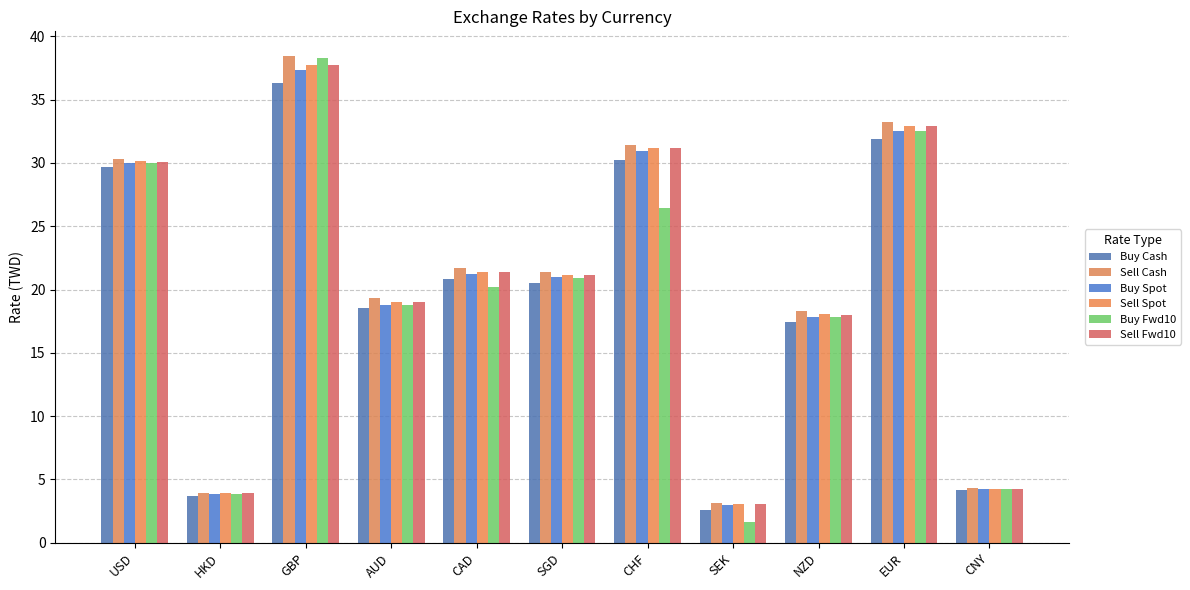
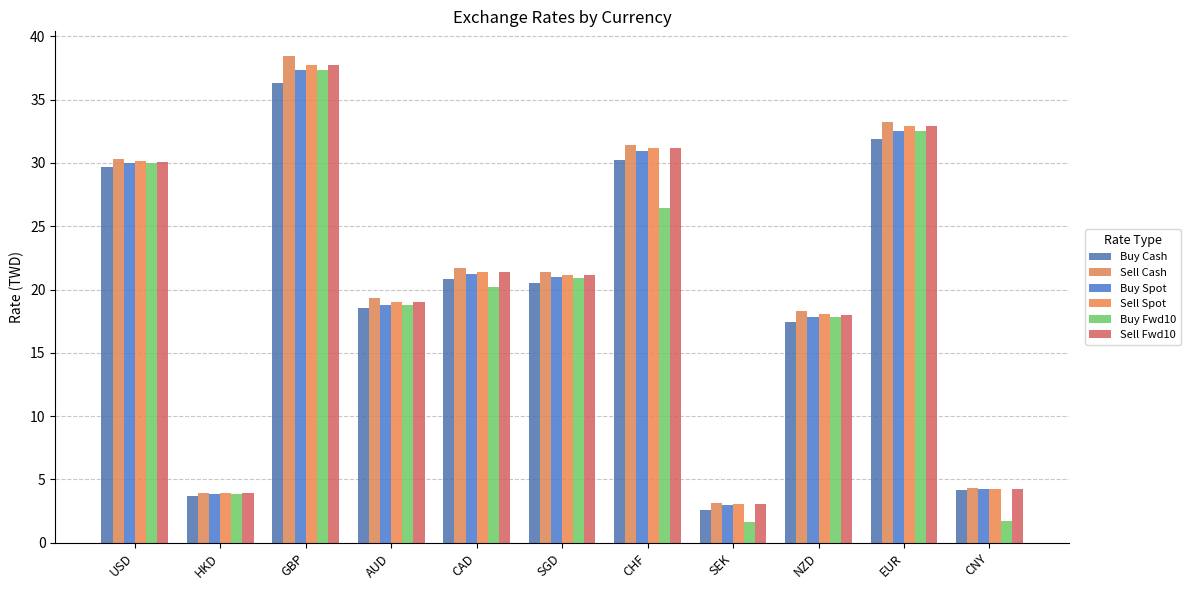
Buy Fwd10, GBP: 38.3 -> 37.3
Buy Fwd10, CNY: 4.2 -> 1.7
